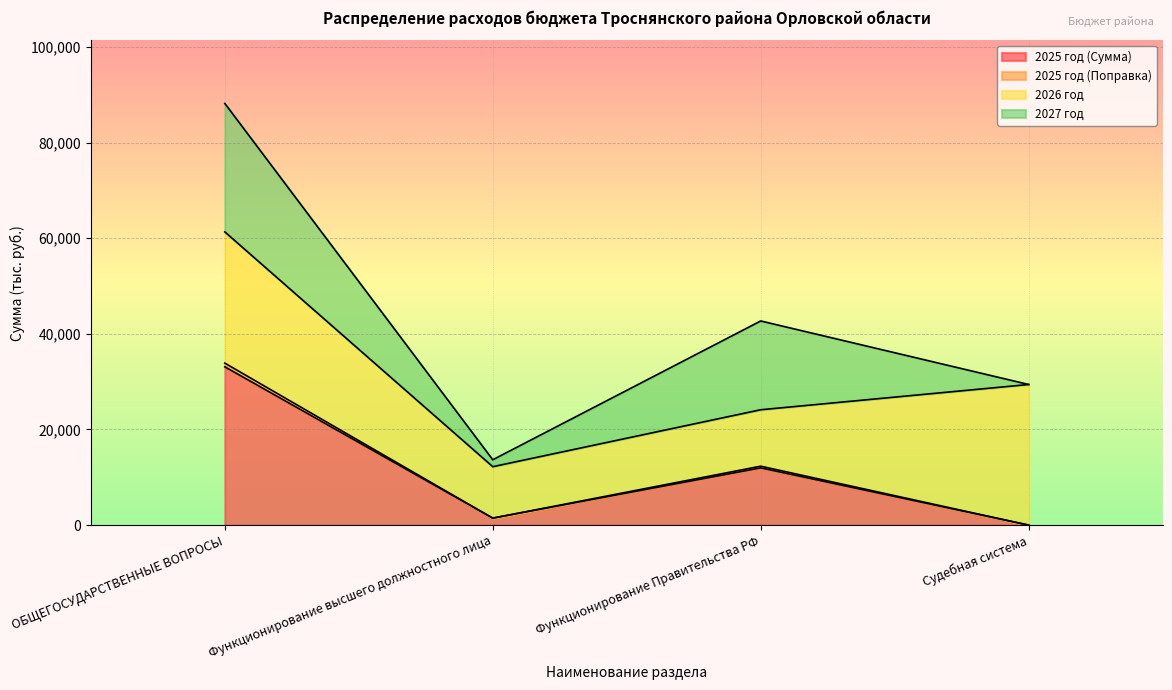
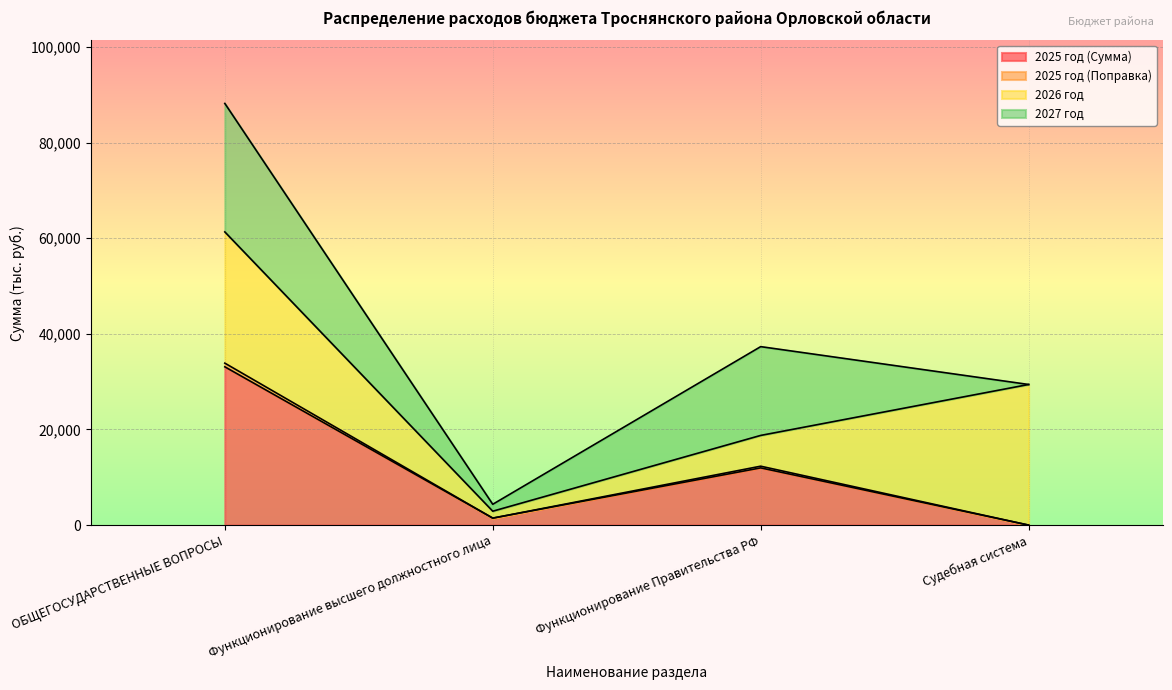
2026 год, Функционирование высшего должностного лица: 11,000 -> 1,000
2026 год, Функционирование Правительства РФ: 12,000 -> 6,000
